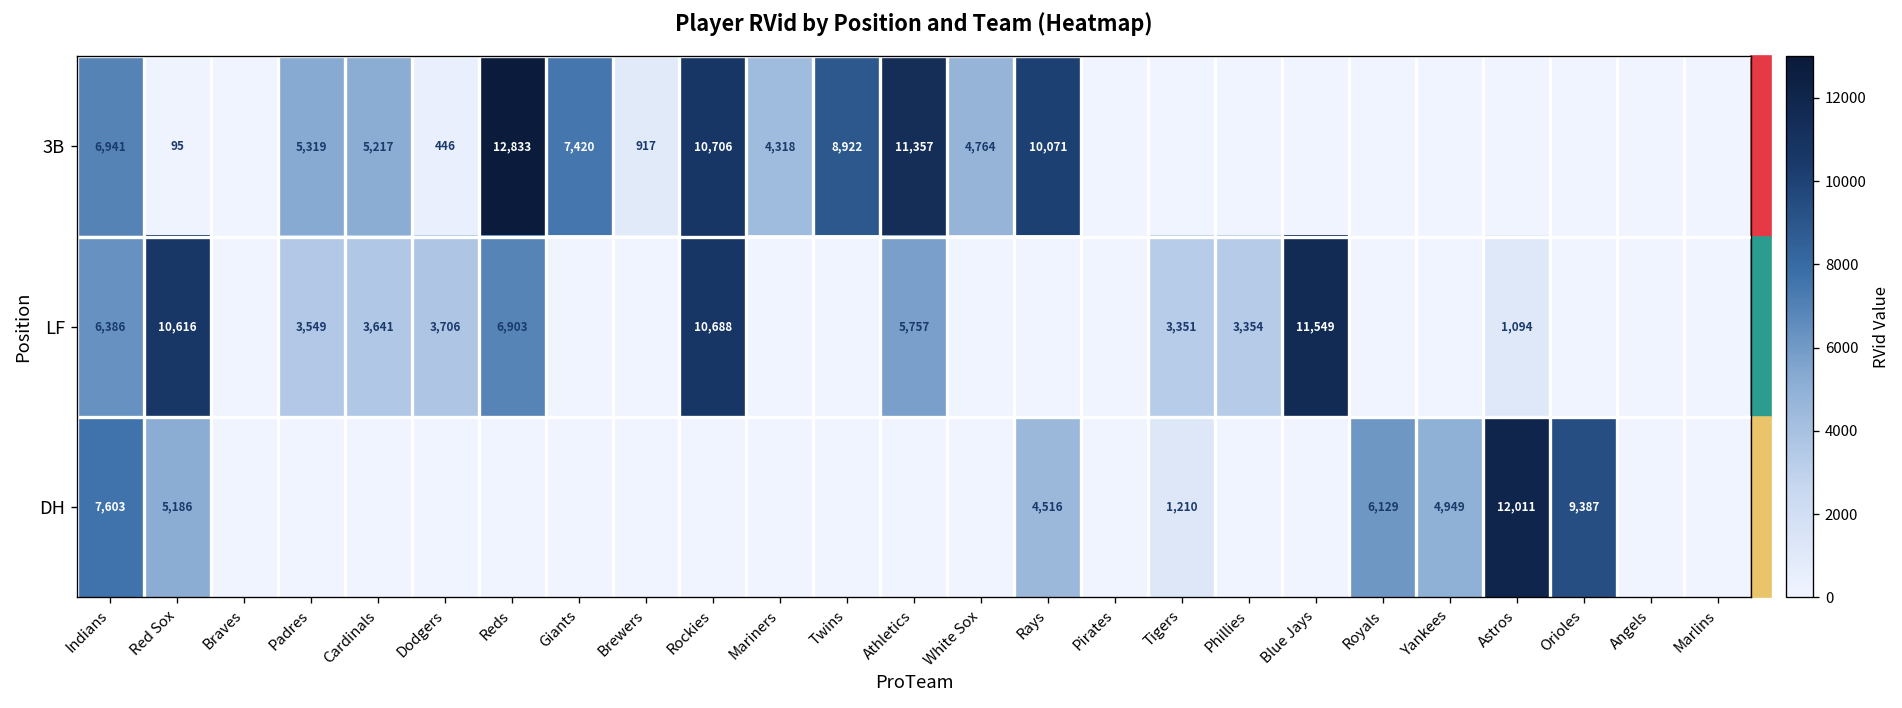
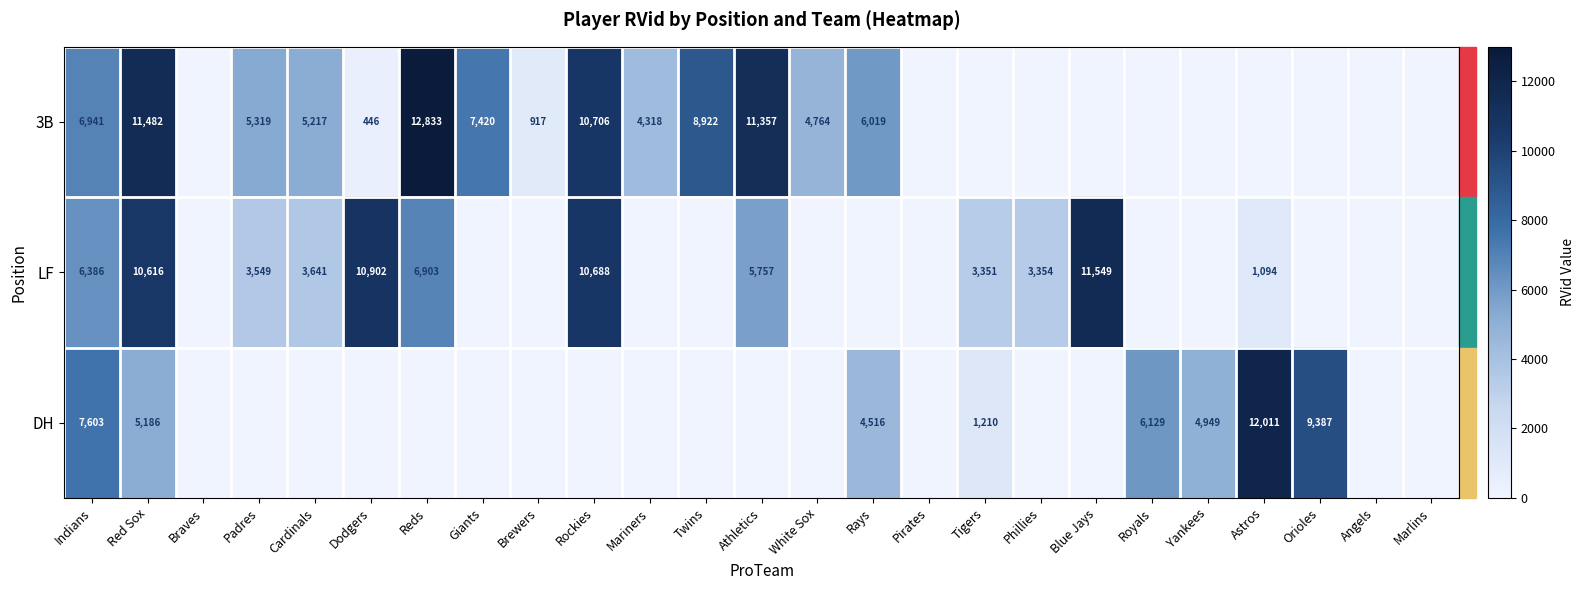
3B, Red Sox: 95 -> 11,482
3B, Rays: 10,071 -> 6,019
LF, Dodgers: 3,706 -> 10,902
